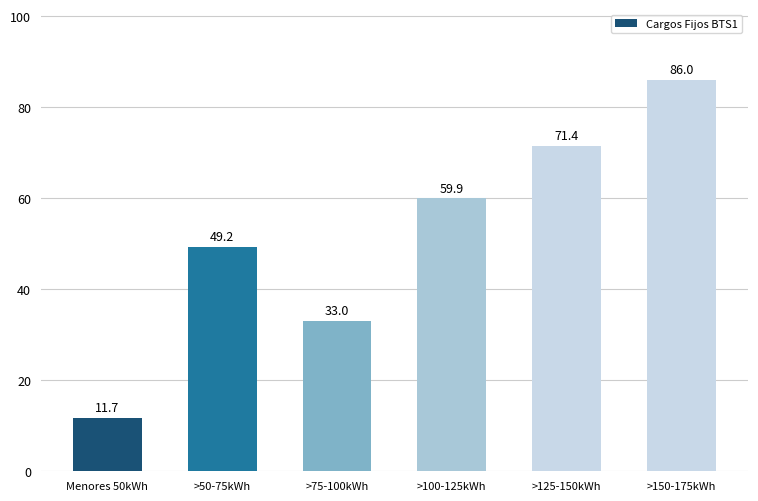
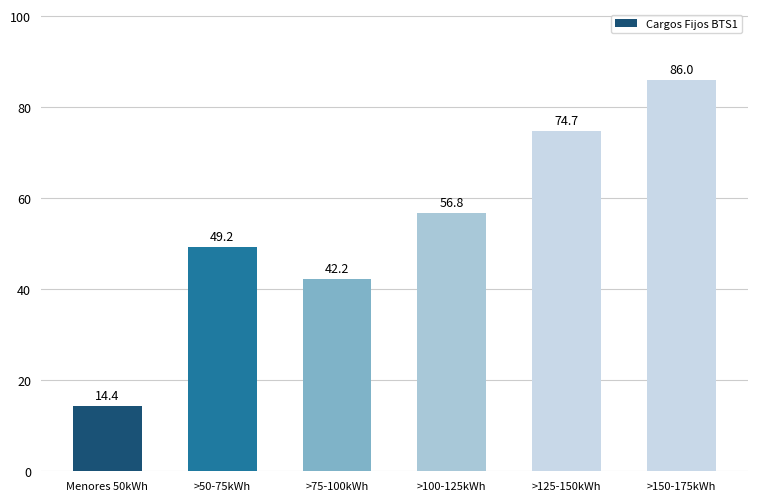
Menores 50kWh: 11.7 -> 14.4
>75-100kWh: 33.0 -> 42.2
>100-125kWh: 59.9 -> 56.8
>125-150kWh: 71.4 -> 74.7
